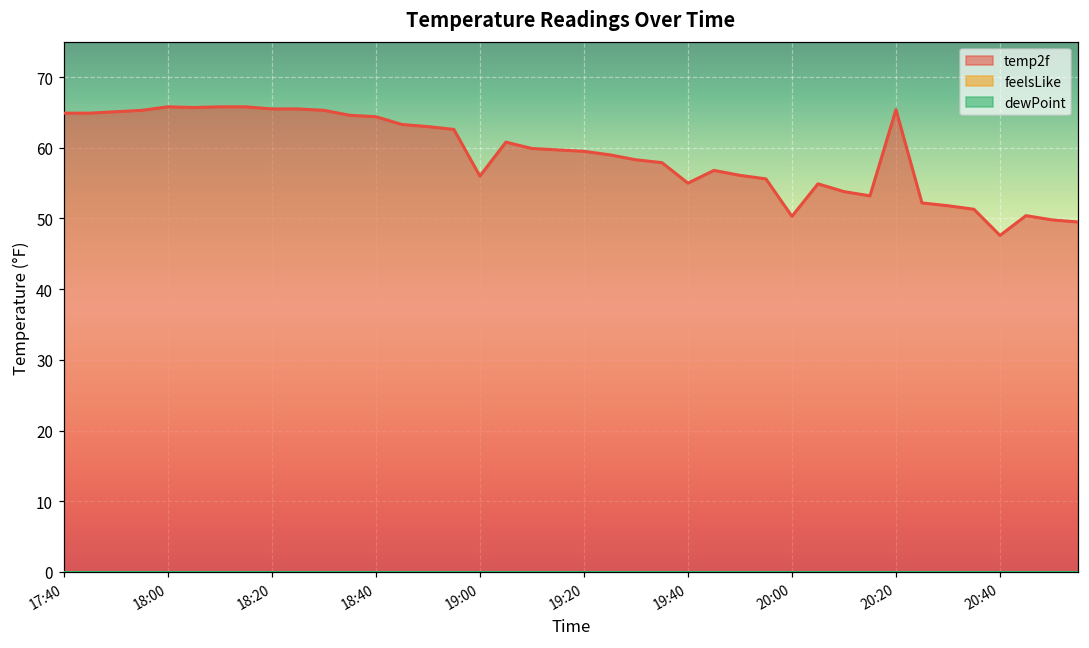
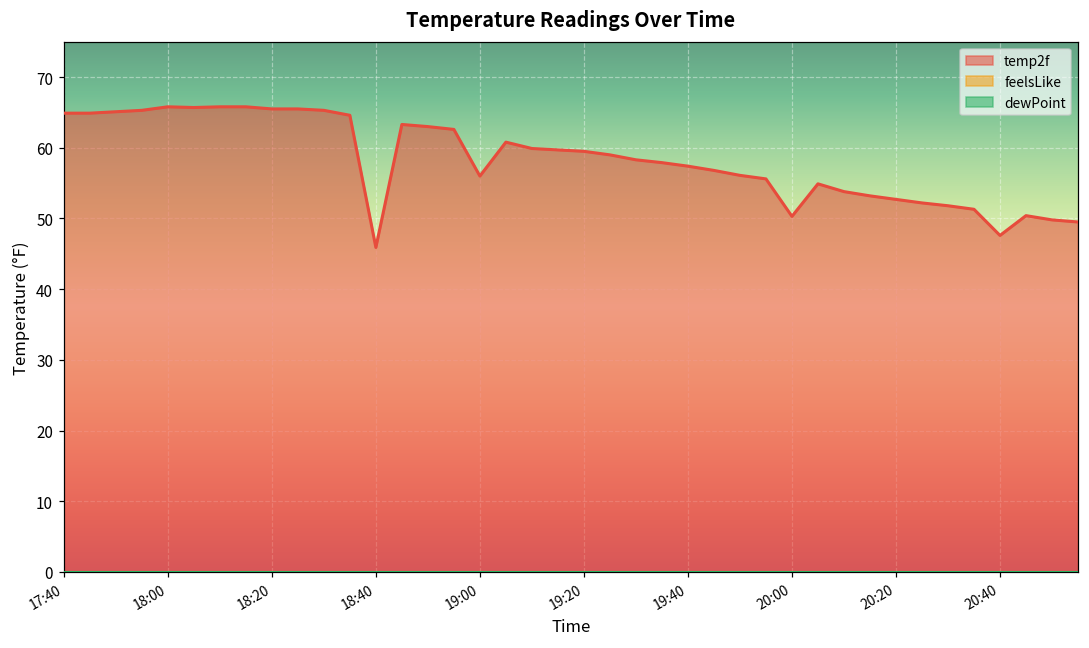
temp2f, 18:40: 64 -> 46
temp2f, 19:40: 55 -> 57
temp2f, 20:20: 65 -> 53
